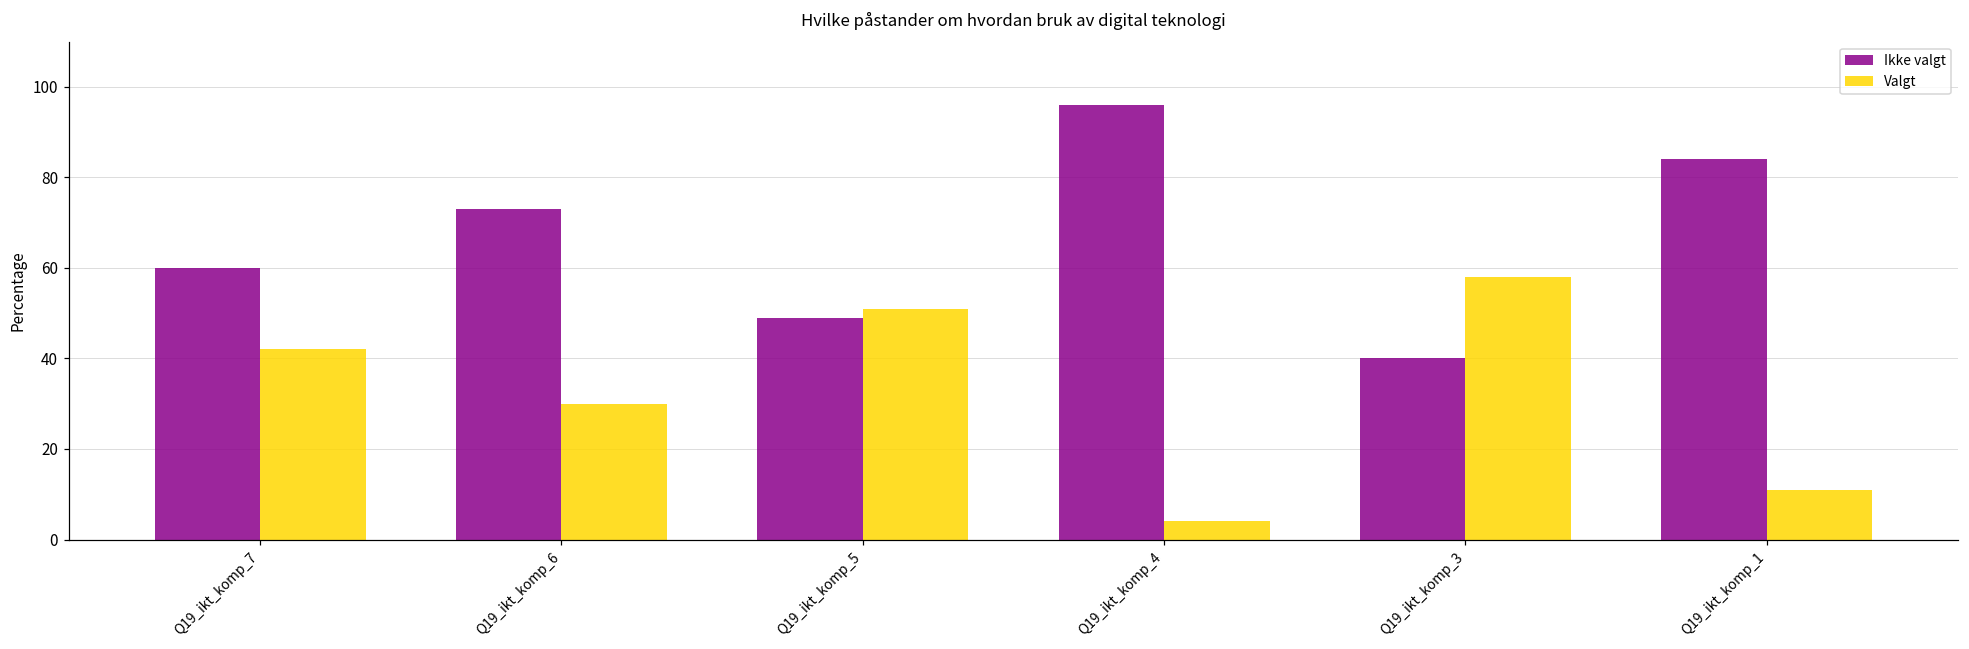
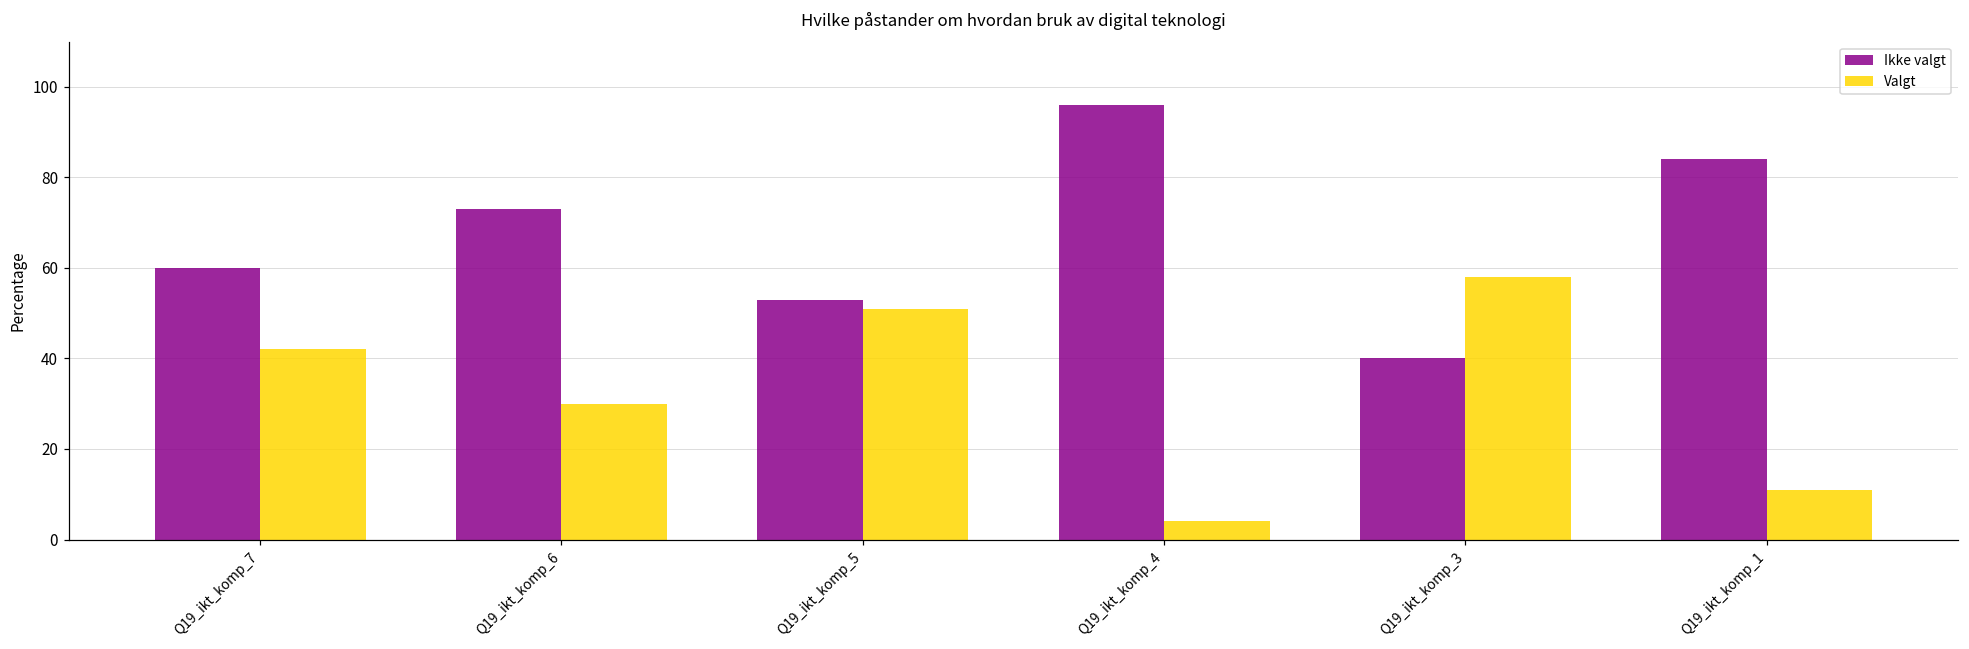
Ikke valgt, Q19_ikt_komp_5: 49 -> 53
